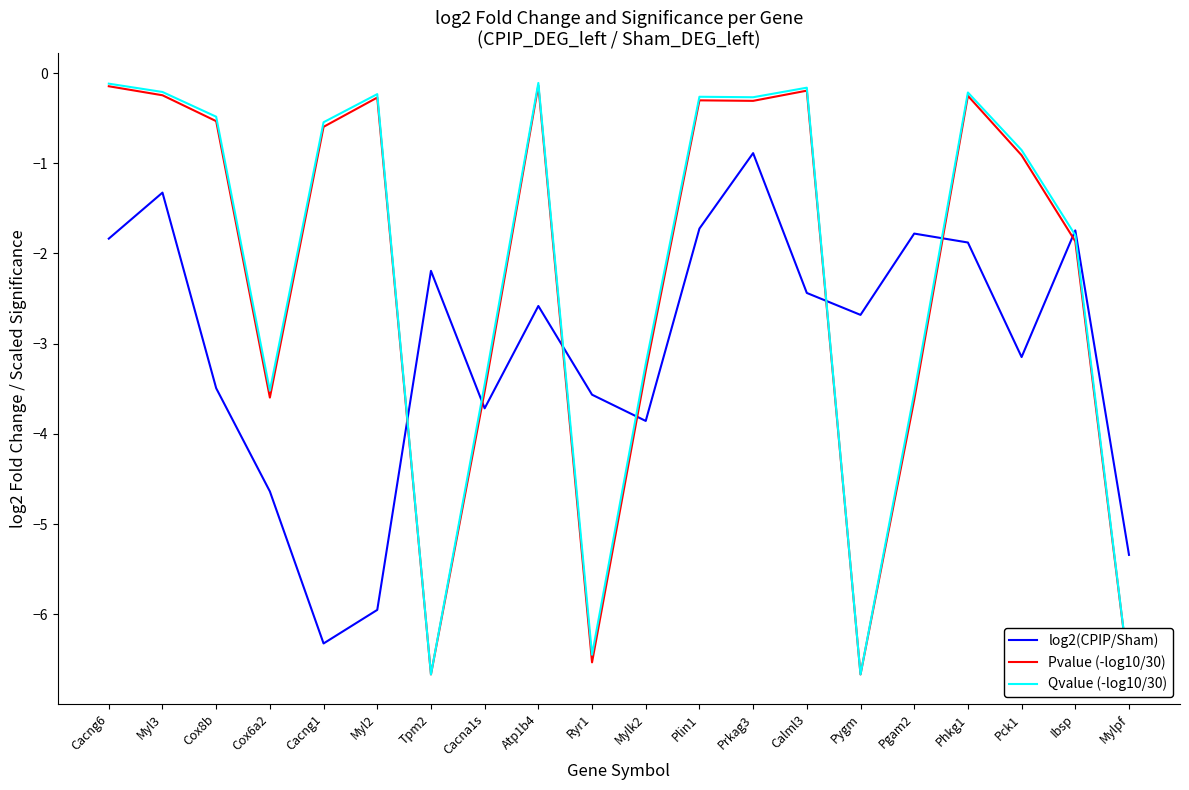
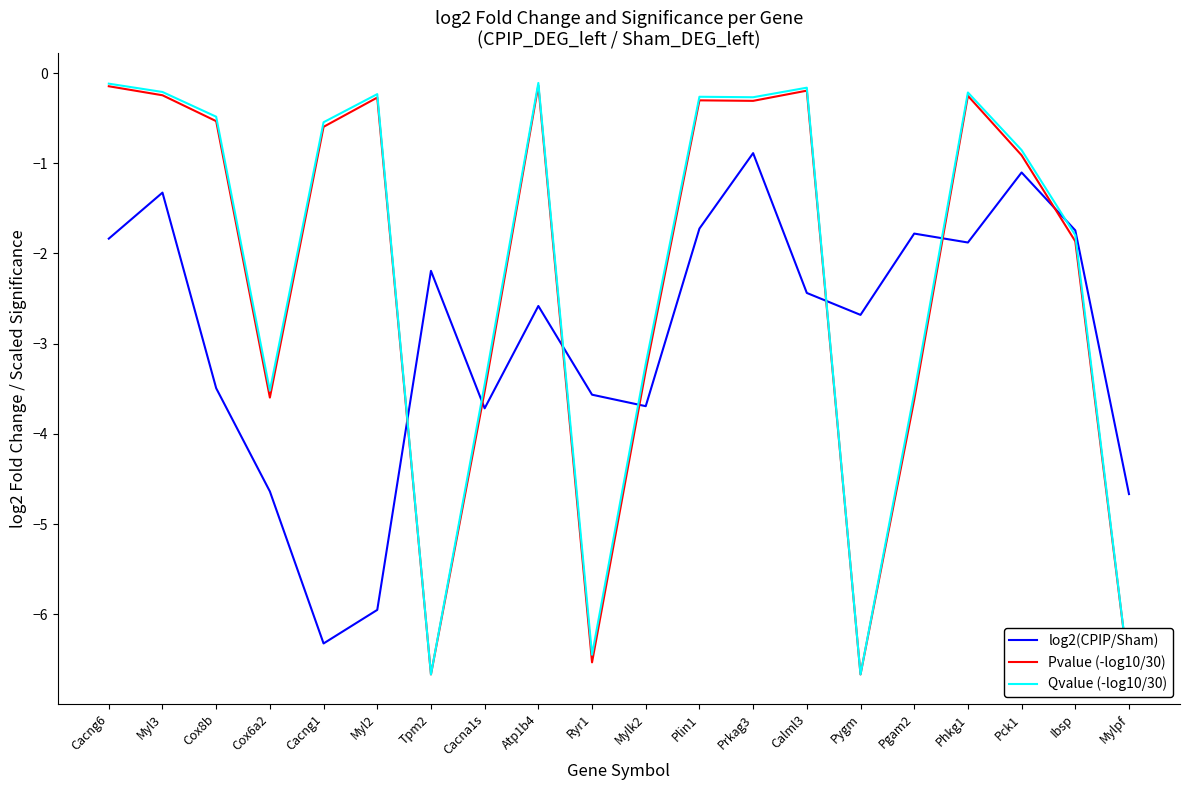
log2(CPIP/Sham), Mylk2: -3.9 -> -3.7
log2(CPIP/Sham), Pck1: -3.1 -> -1.1
log2(CPIP/Sham), Mylpf: -5.3 -> -4.7
